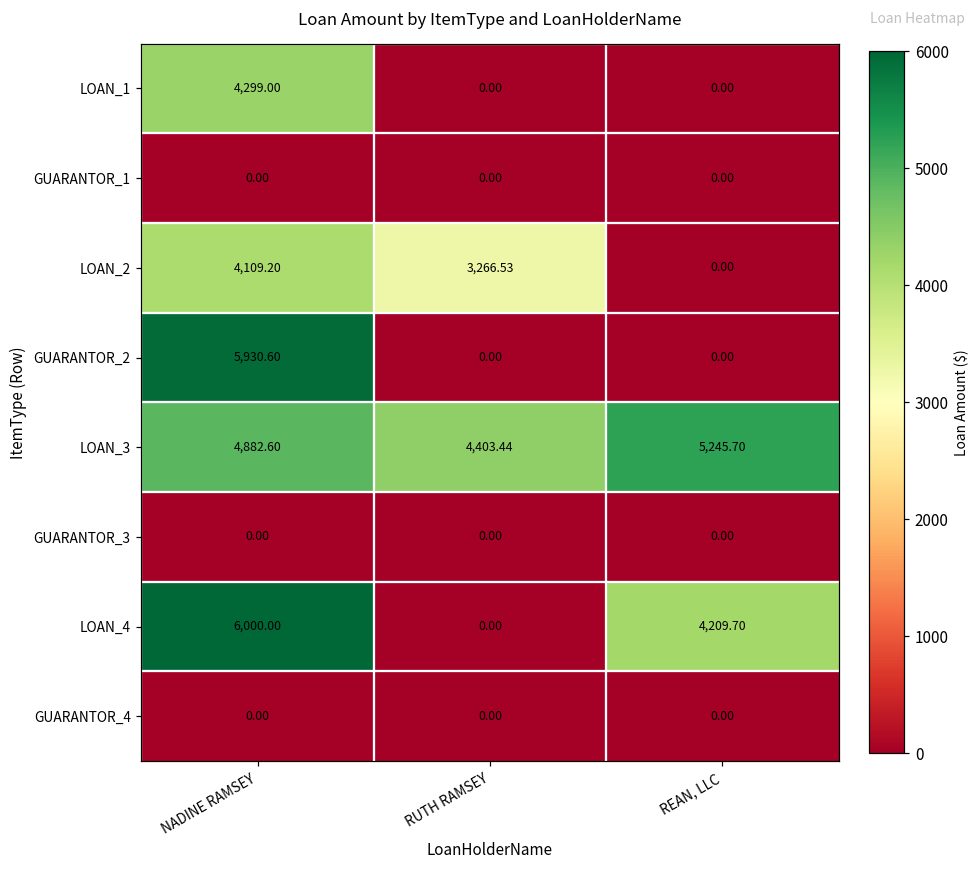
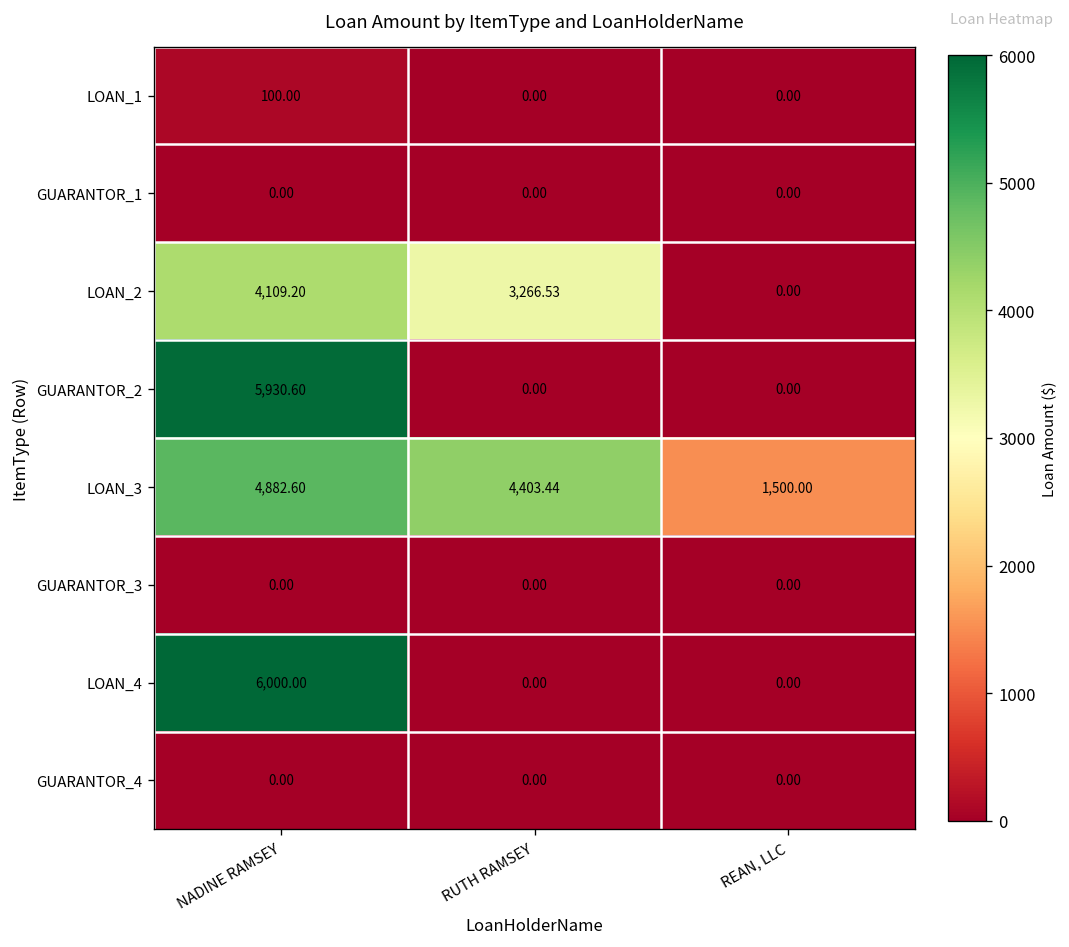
LOAN_1, NADINE RAMSEY: 4,299.00 -> 100.00
LOAN_3, REAN, LLC: 5,245.70 -> 1,500.00
LOAN_4, REAN, LLC: 4,209.70 -> 0.00
